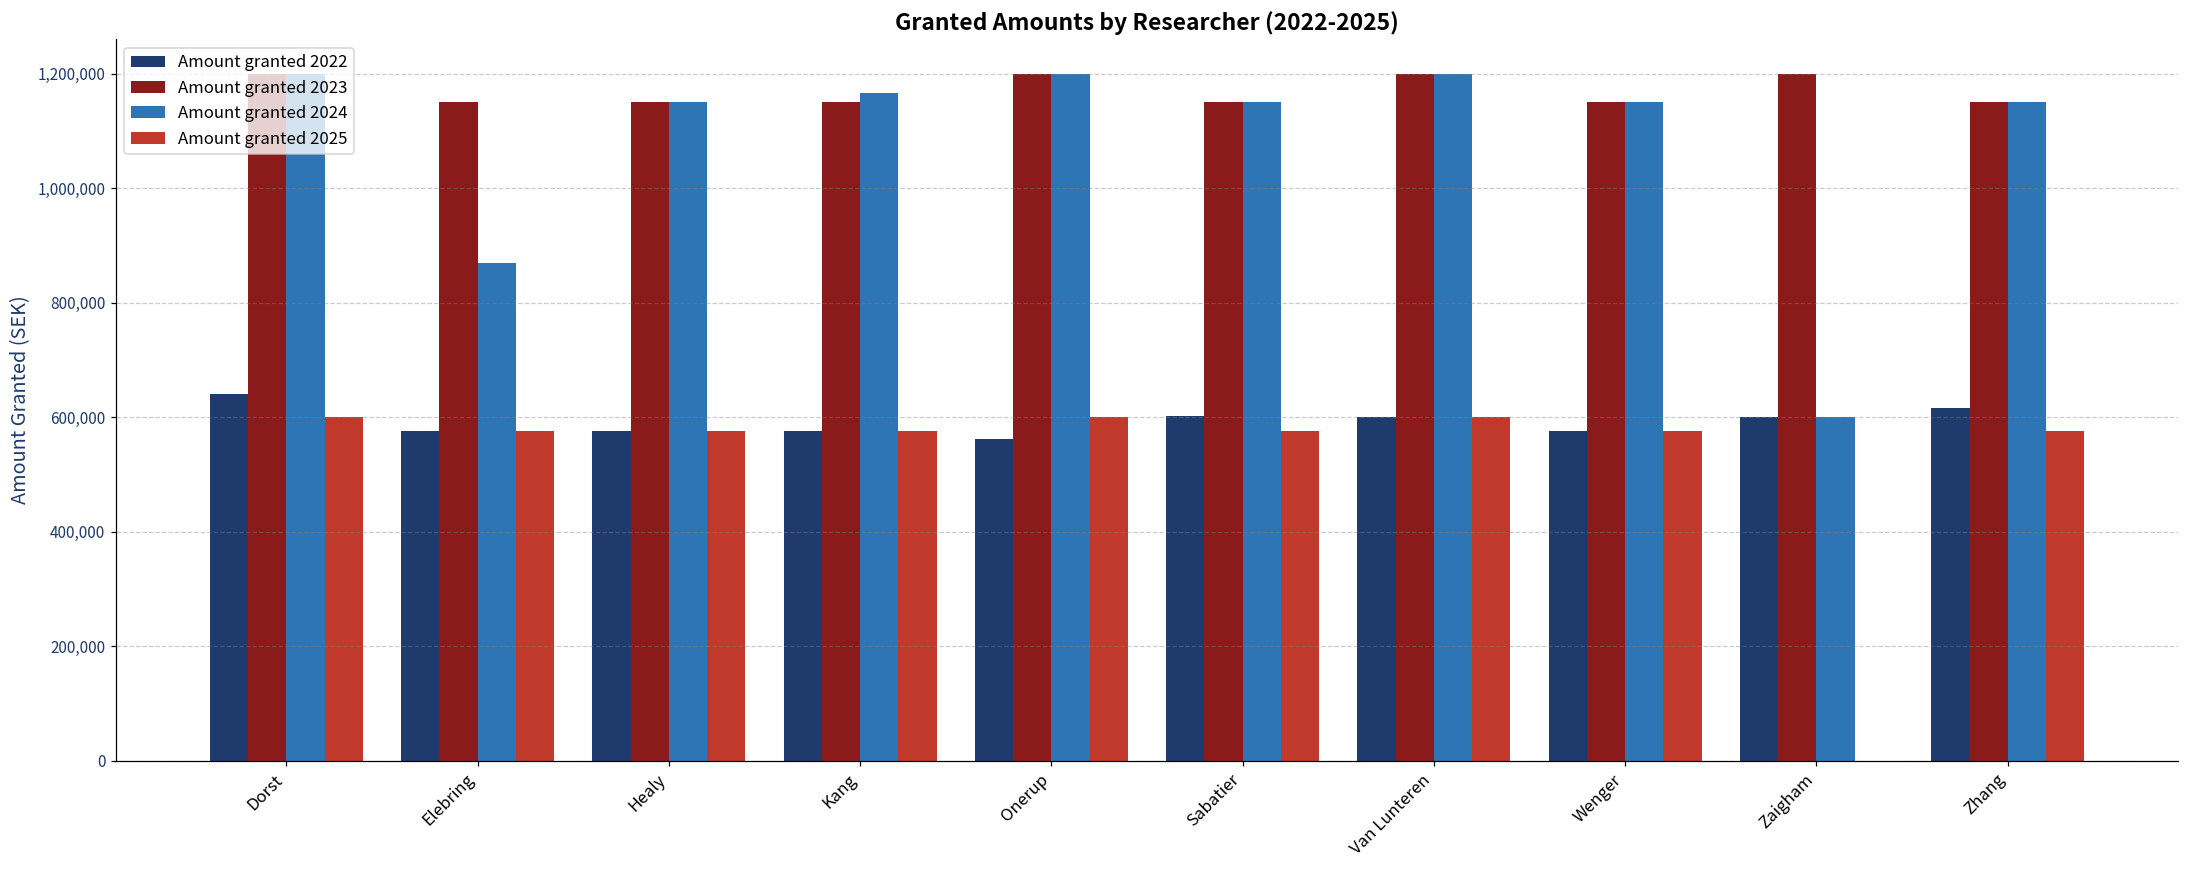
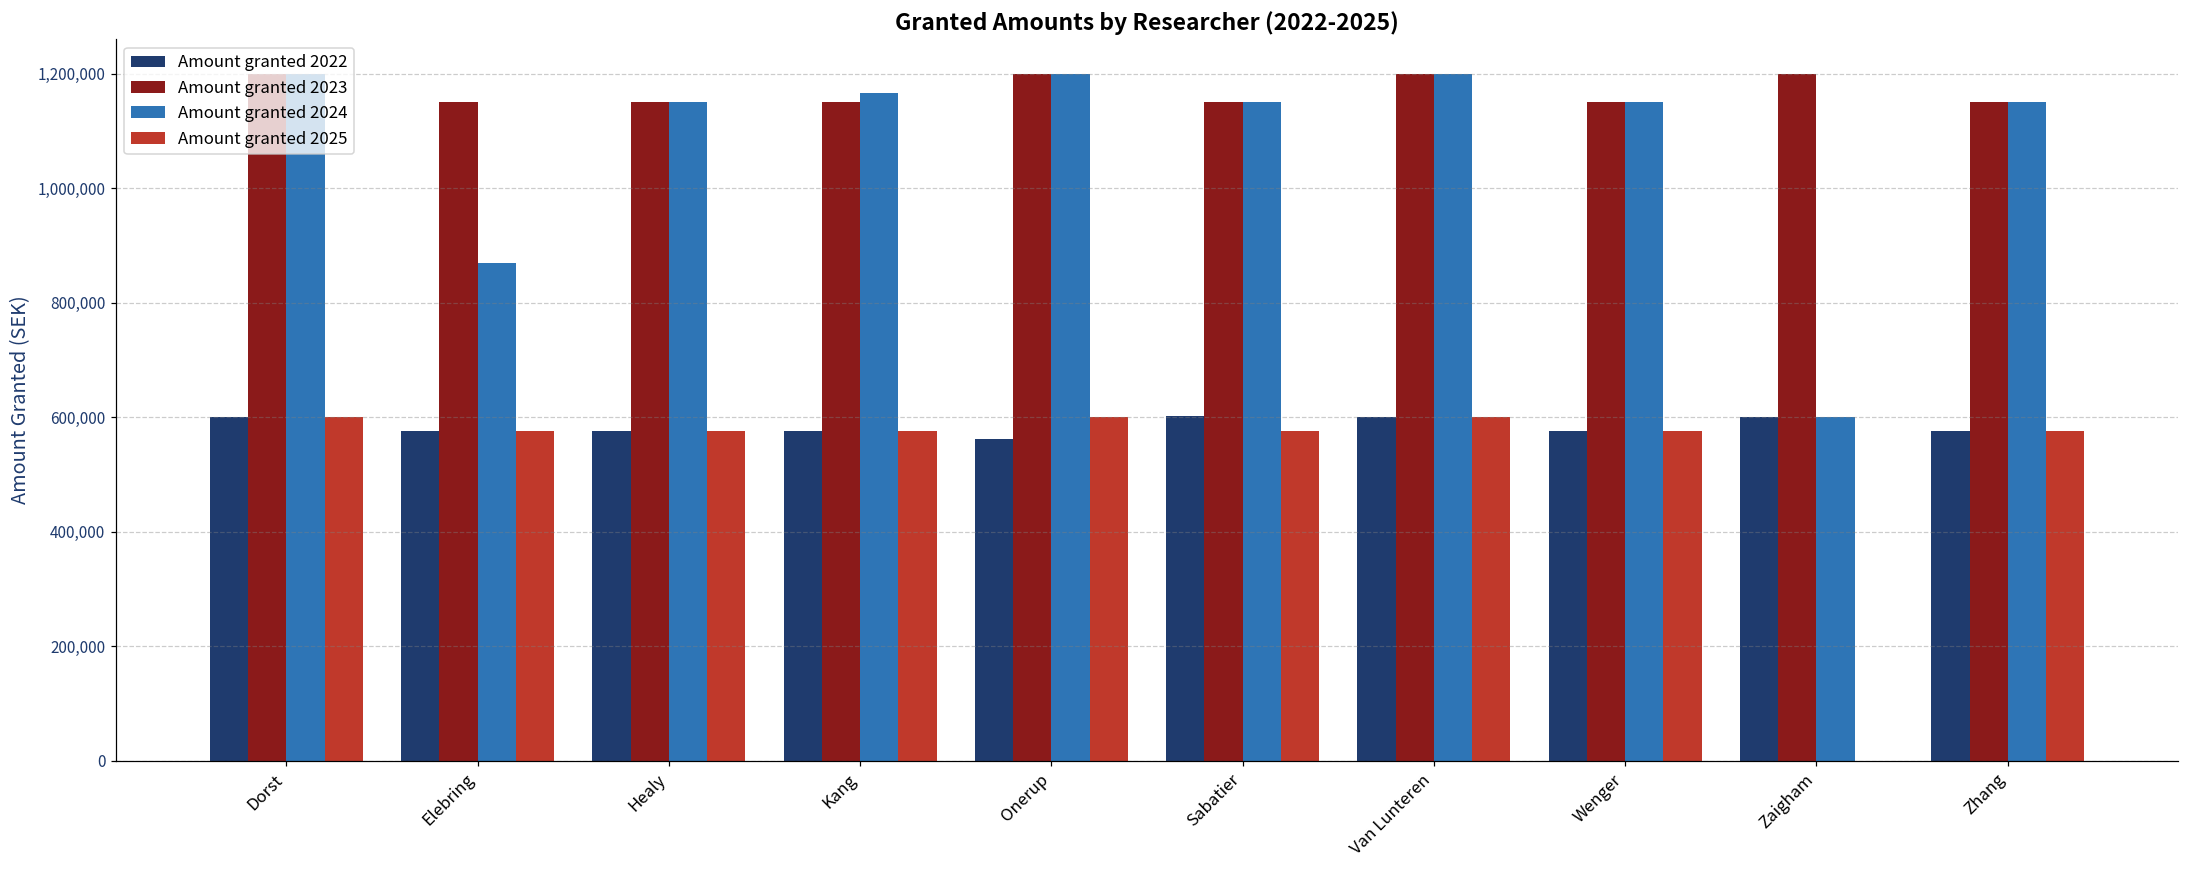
Amount granted 2022, Dorst: 640,000 -> 600,000
Amount granted 2022, Zhang: 620,000 -> 580,000
